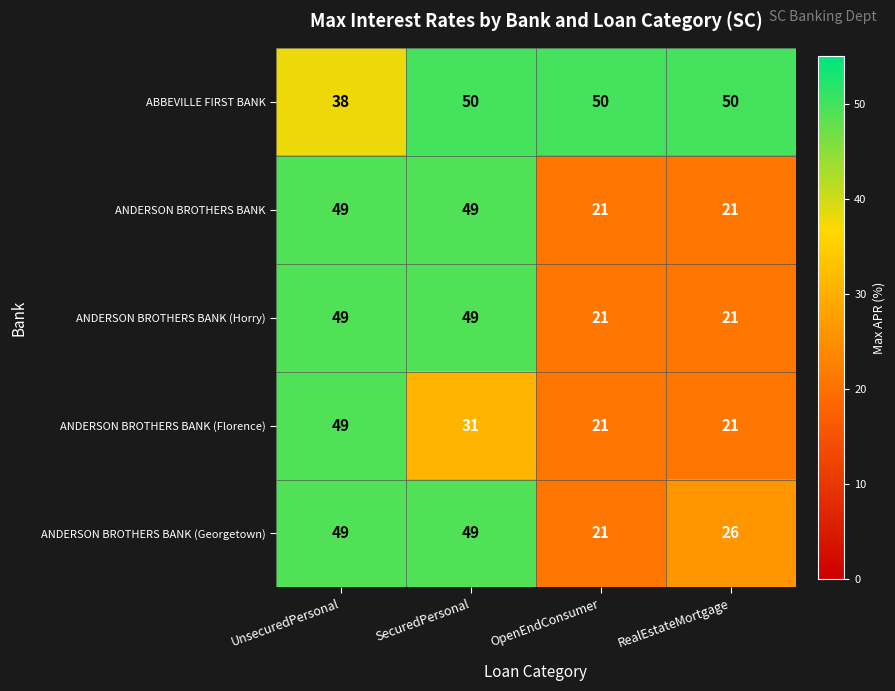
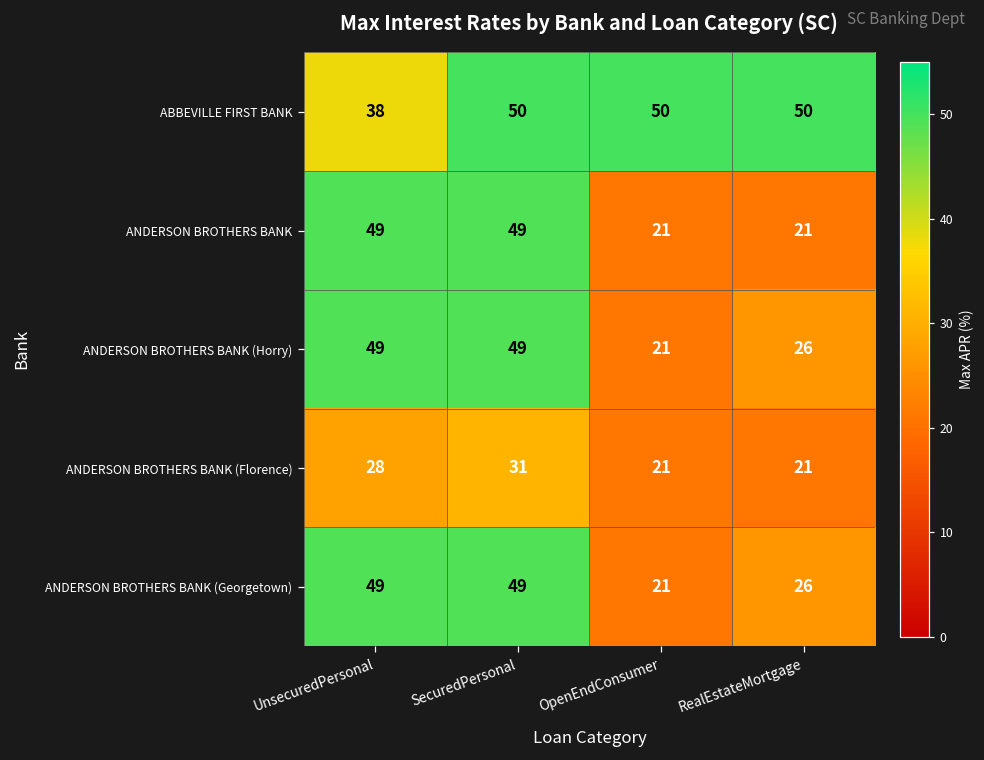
ANDERSON BROTHERS BANK (Horry), RealEstateMortgage: 21 -> 26
ANDERSON BROTHERS BANK (Florence), UnsecuredPersonal: 49 -> 28
